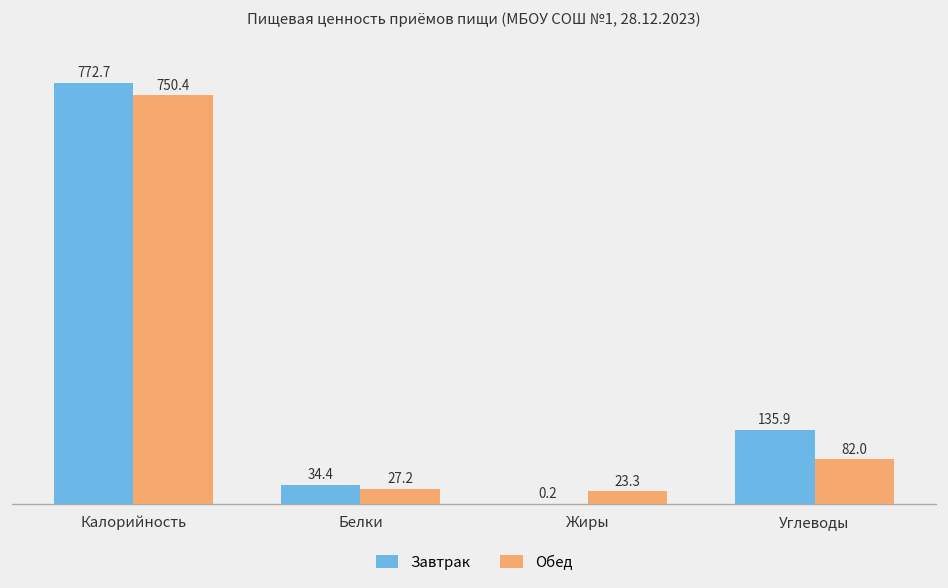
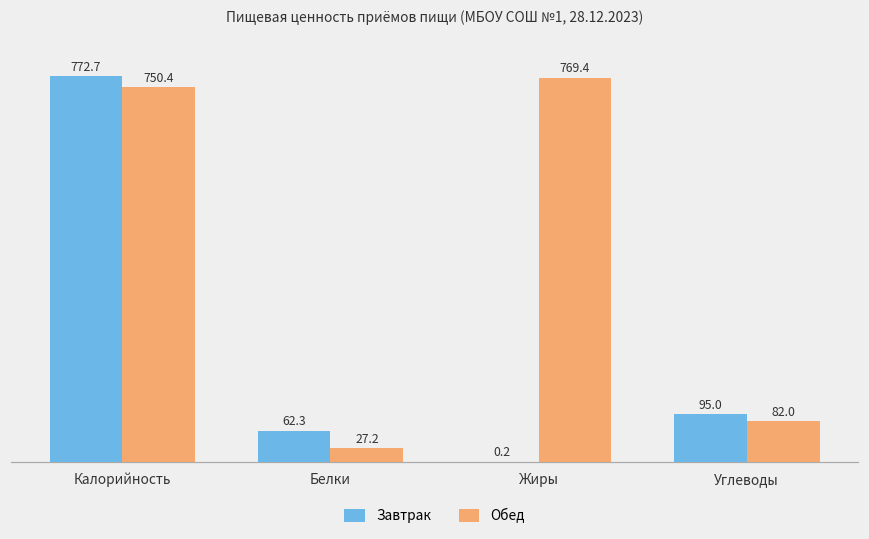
Завтрак, Белки: 34.4 -> 62.3
Обед, Жиры: 23.3 -> 769.4
Завтрак, Углеводы: 135.9 -> 95.0
